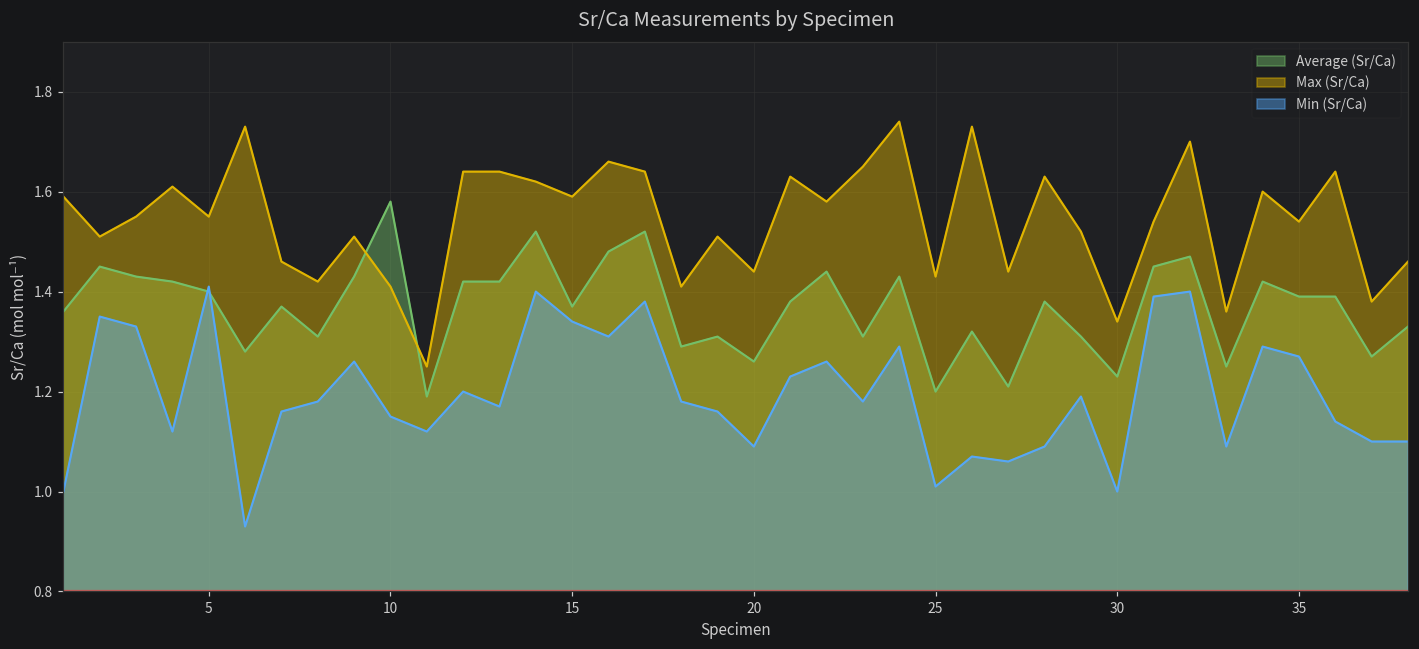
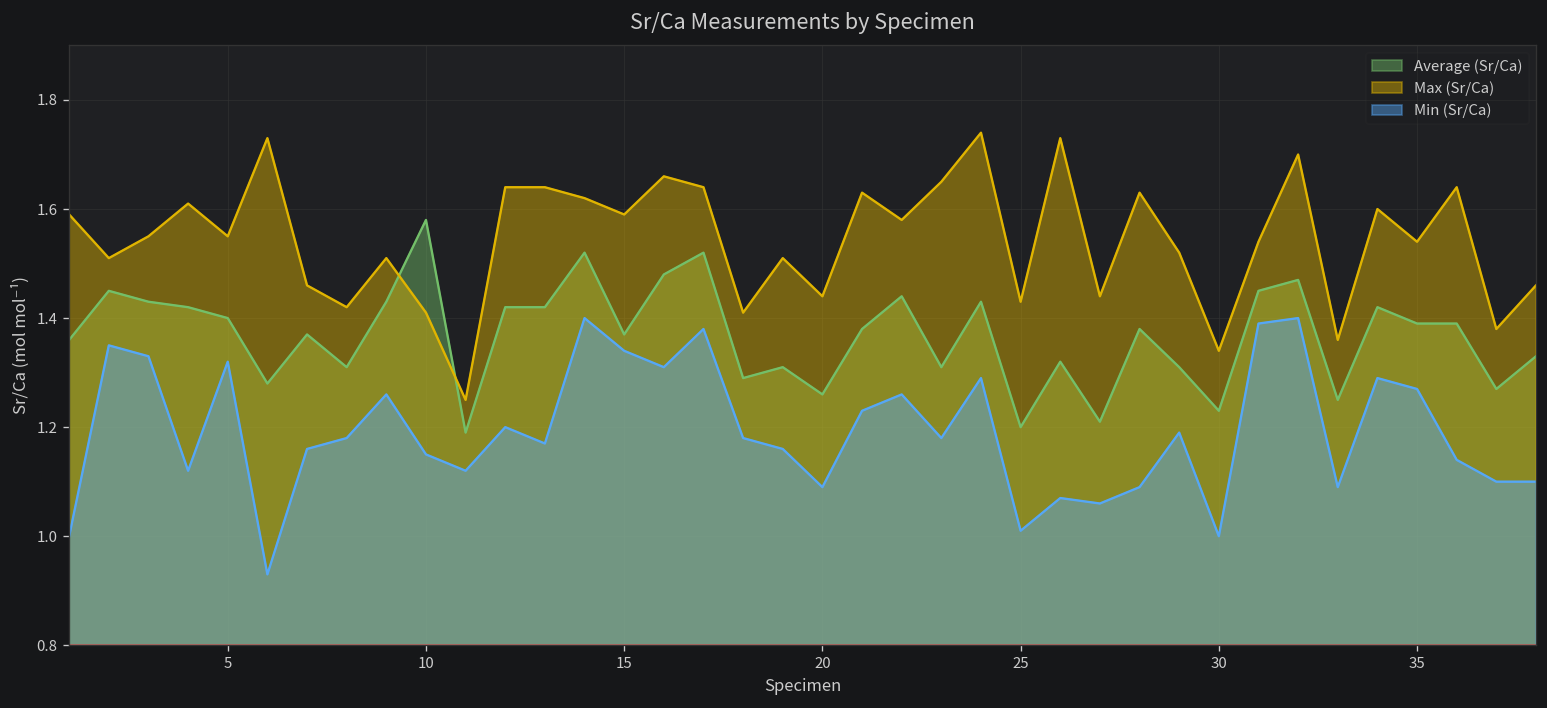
Min (Sr/Ca), 5: 1.41 -> 1.32
